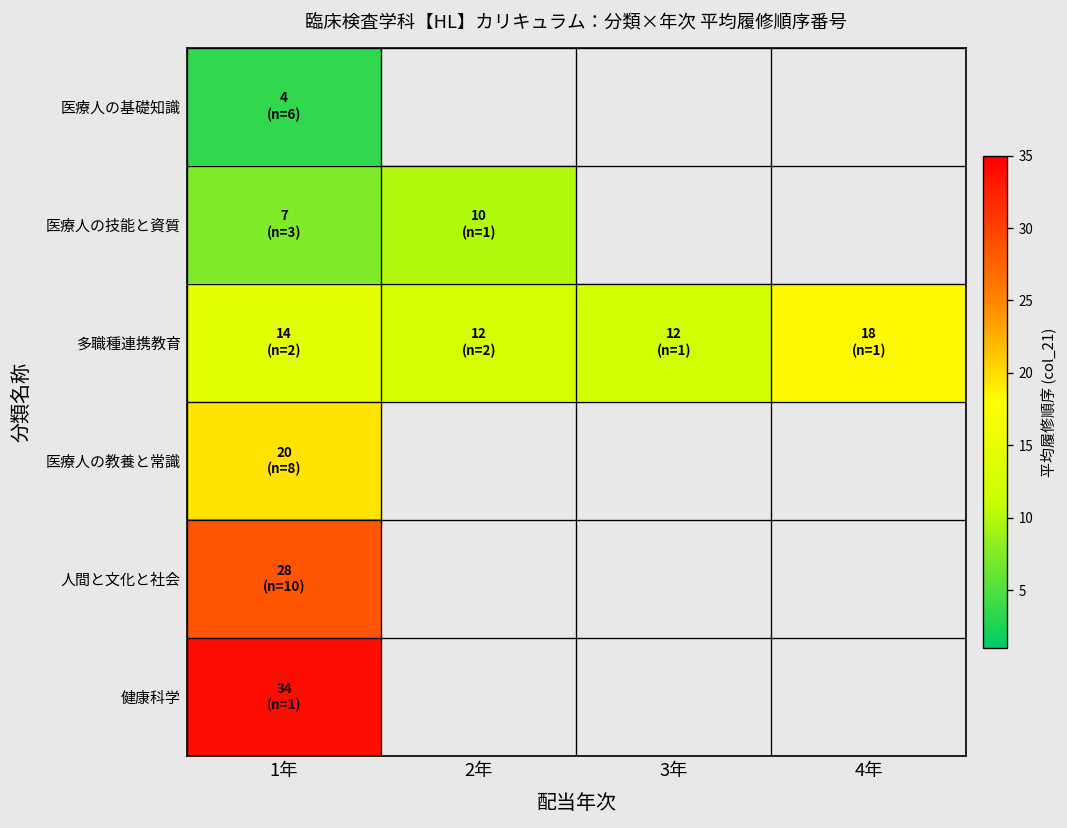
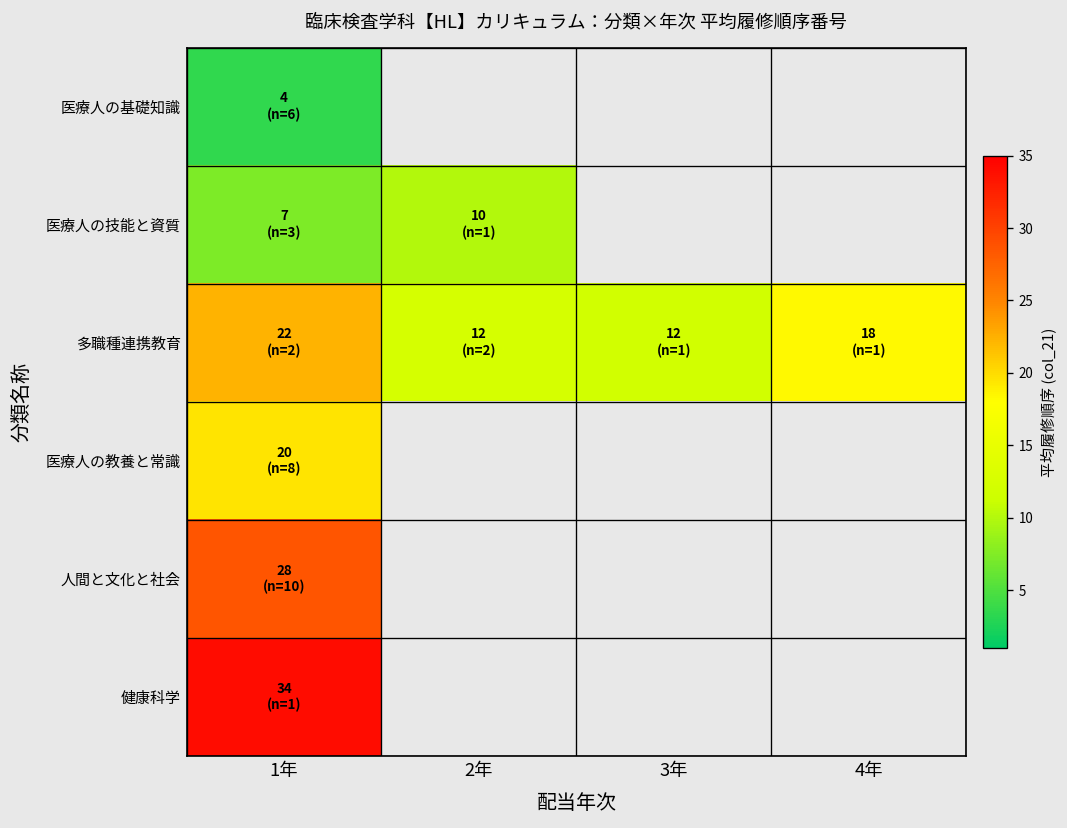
多職種連携教育, 1年: 14 -> 22
